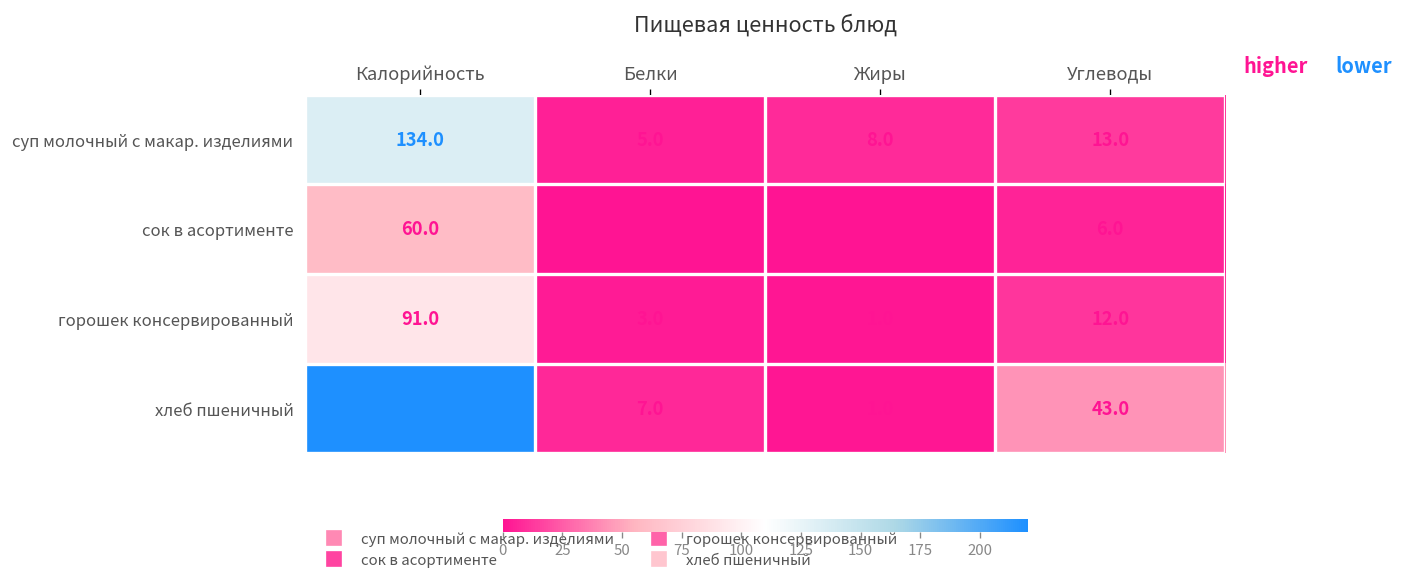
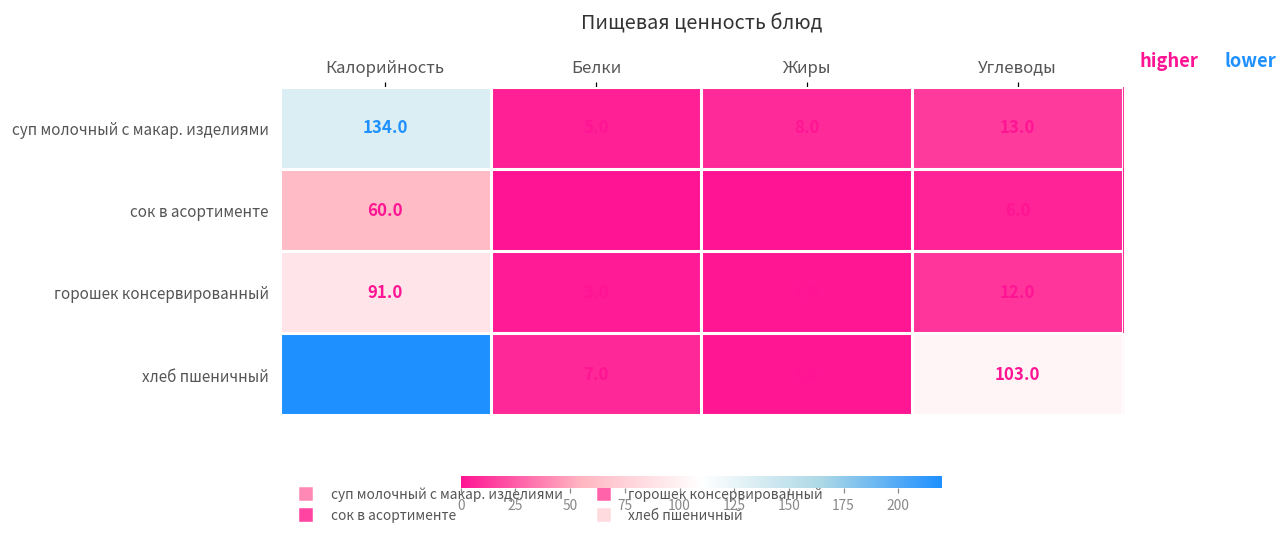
хлеб пшеничный, Углеводы: 43.0 -> 103.0
